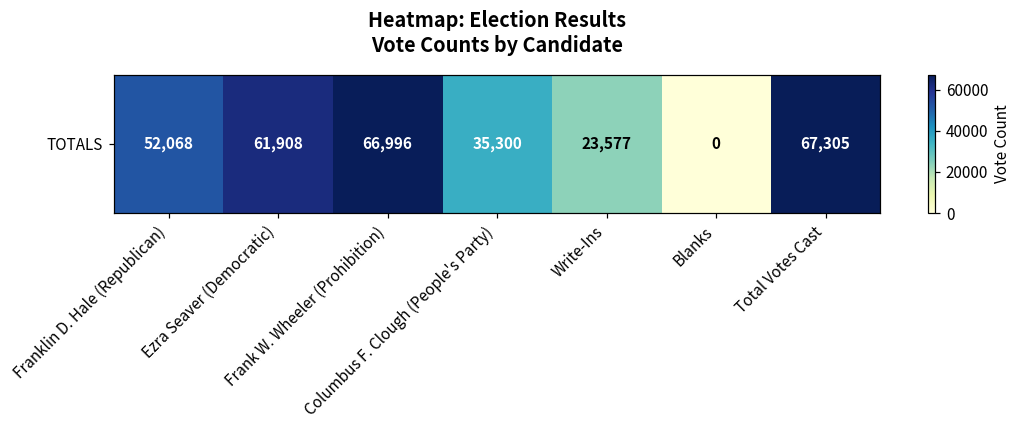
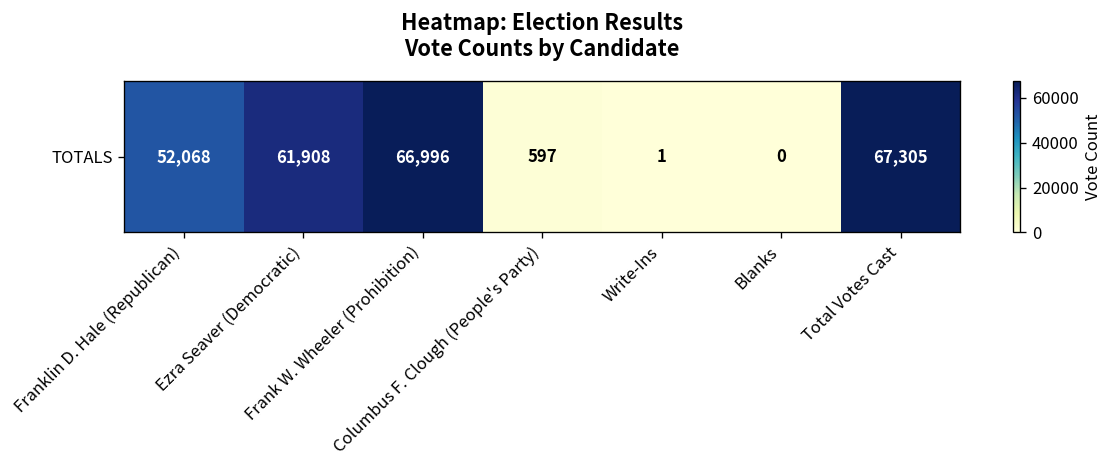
TOTALS, Columbus F. Clough (People's Party): 35,300 -> 597
TOTALS, Write-Ins: 23,577 -> 1
